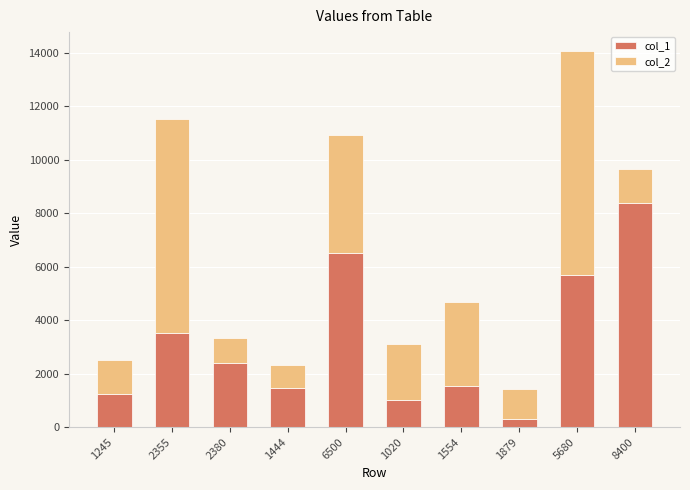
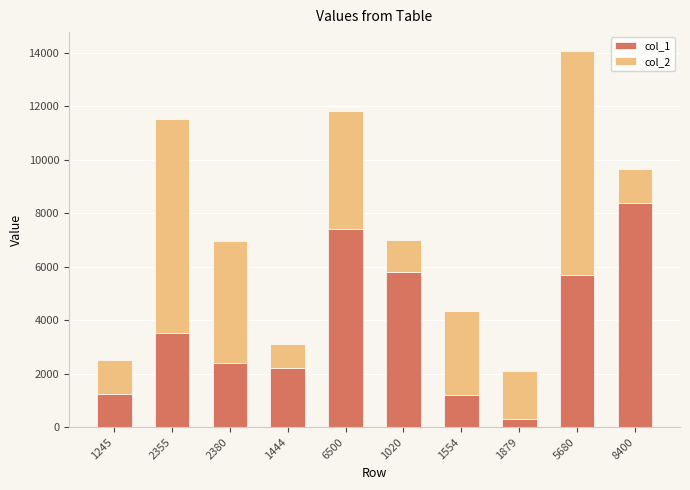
col_2, 2380: 1000 -> 4600
col_1, 1444: 1400 -> 2200
col_1, 6500: 6500 -> 7400
col_1, 1020: 1000 -> 5800
col_2, 1020: 2100 -> 1200
col_1, 1554: 1600 -> 1200
col_2, 1879: 1100 -> 1800
